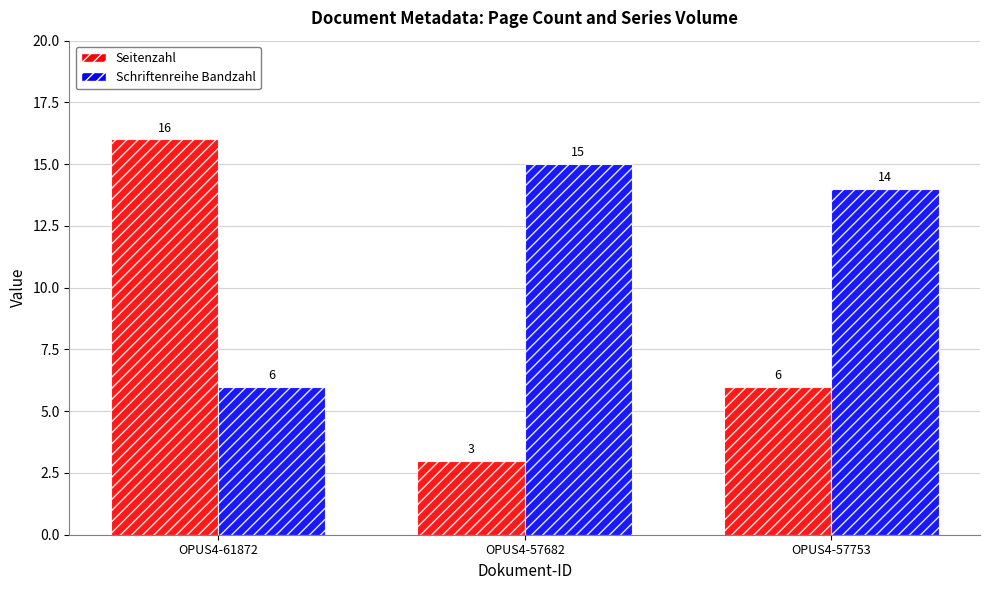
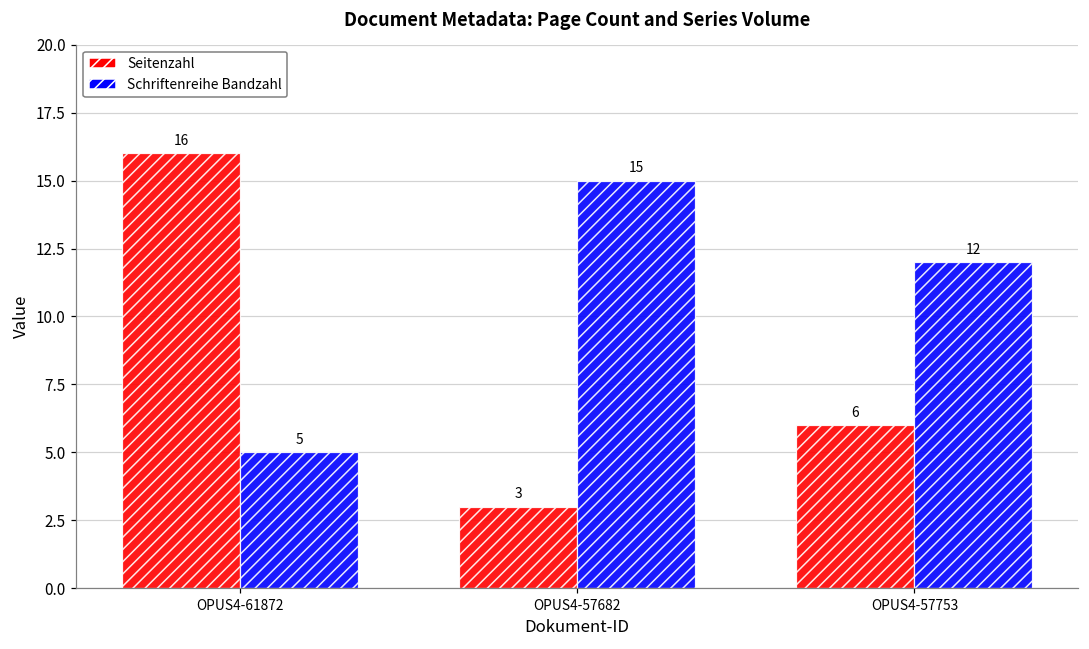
Schriftenreihe Bandzahl, OPUS4-61872: 6 -> 5
Schriftenreihe Bandzahl, OPUS4-57753: 14 -> 12
